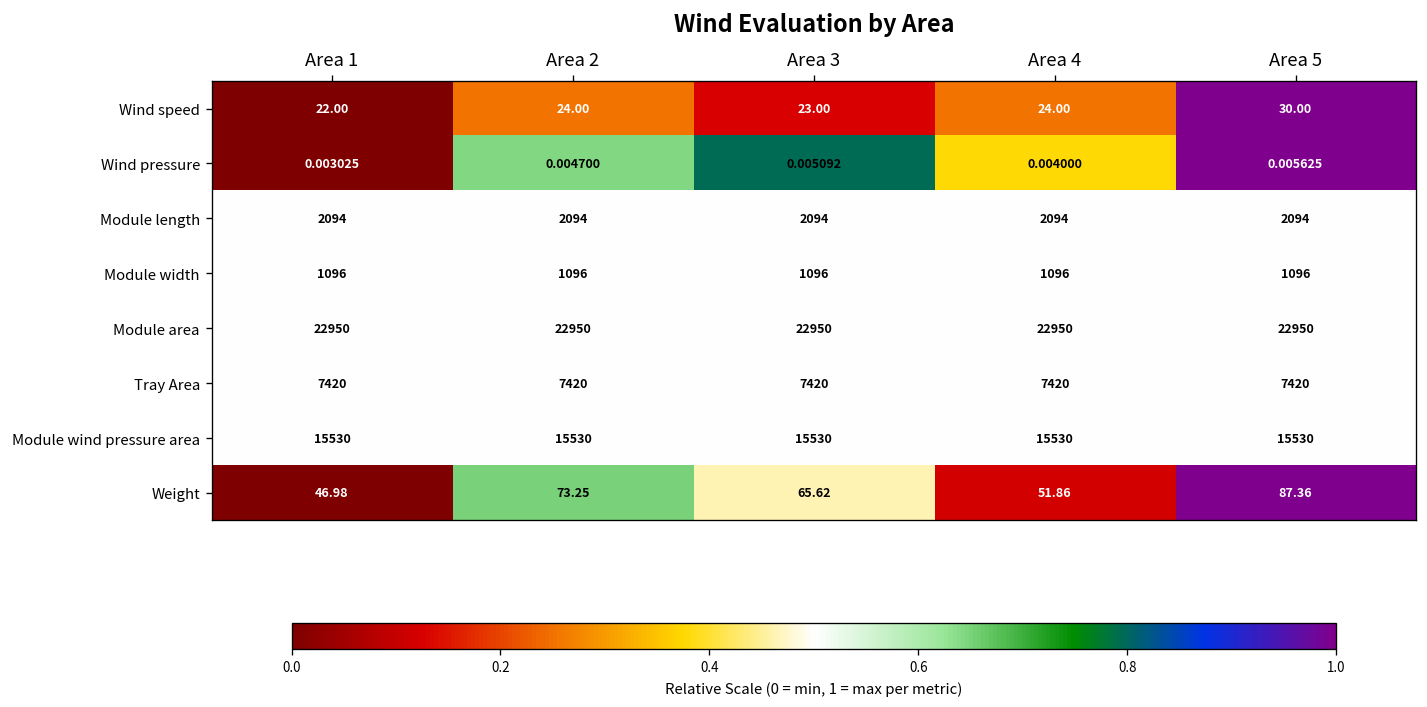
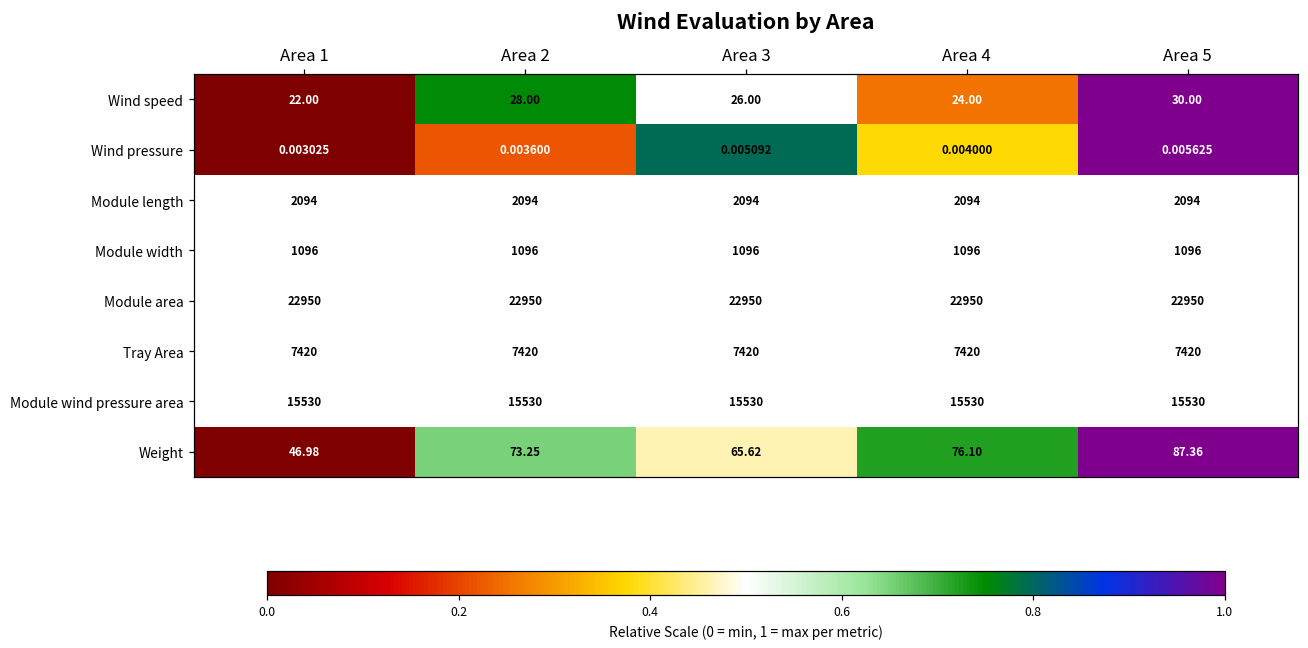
Wind speed, Area 2: 24.00 -> 28.00
Wind speed, Area 3: 23.00 -> 26.00
Wind pressure, Area 2: 0.004700 -> 0.003600
Weight, Area 4: 51.86 -> 76.10
